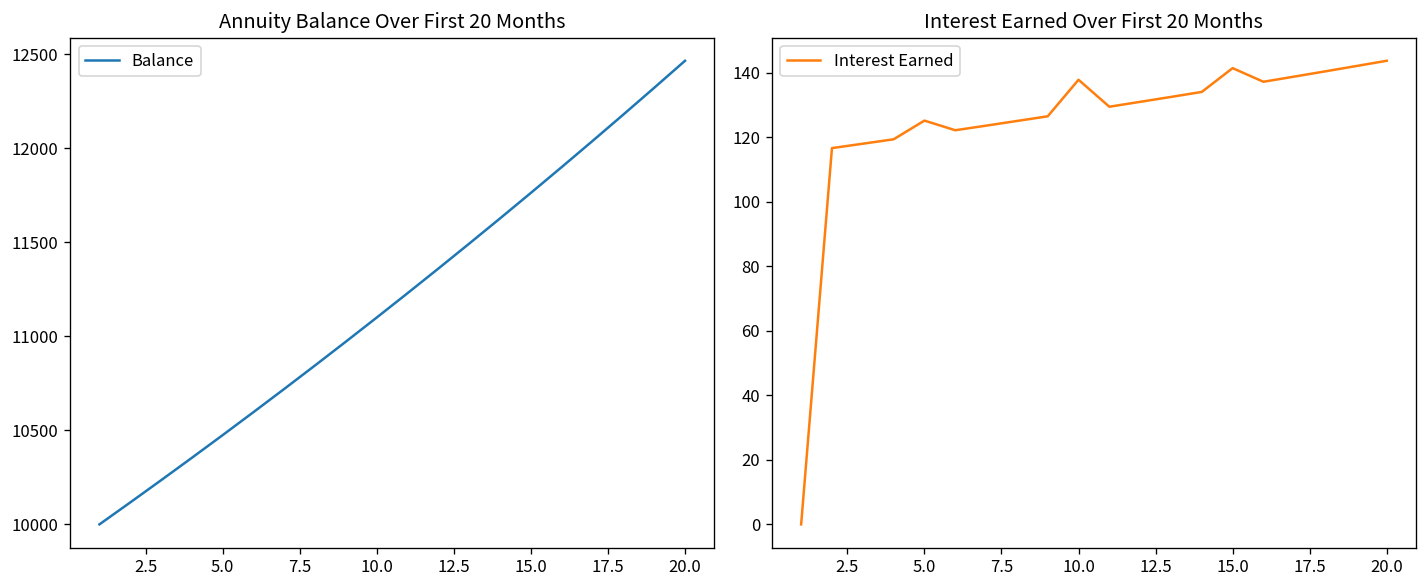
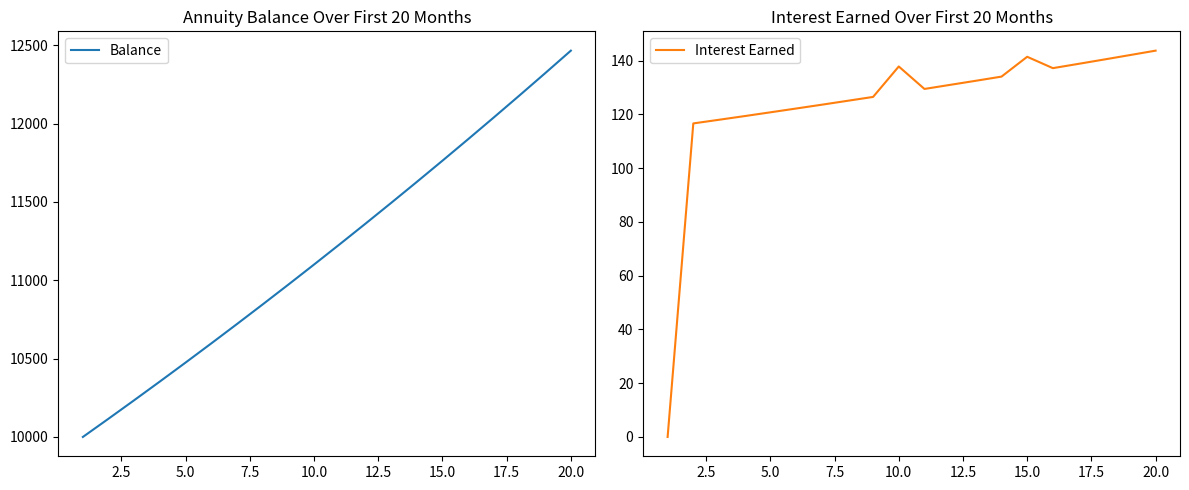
Interest Earned Over First 20 Months, 5.0: 125 -> 121
